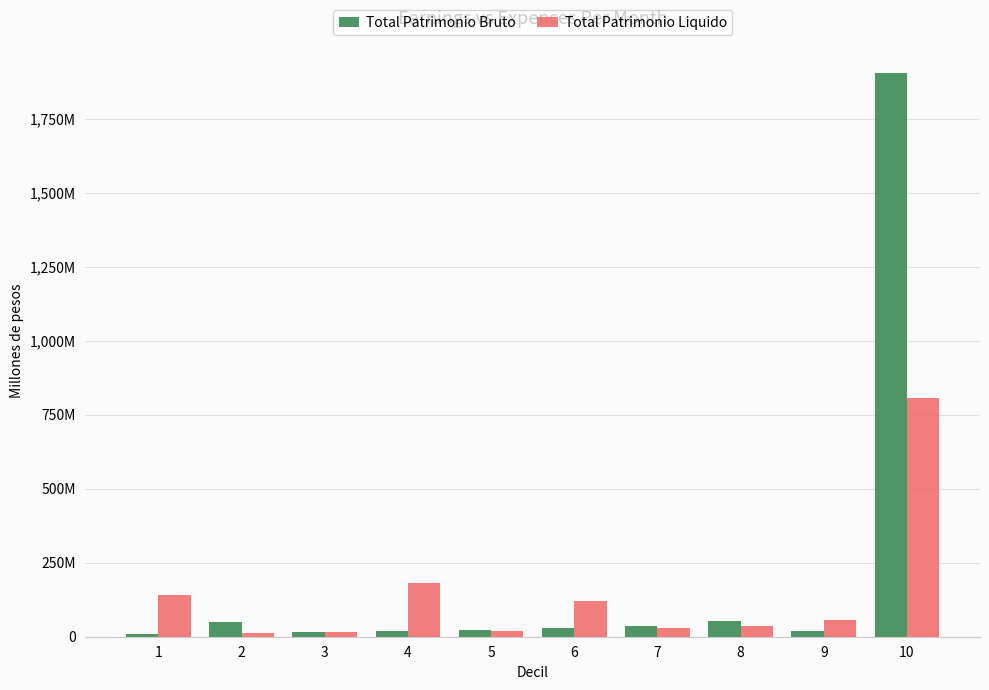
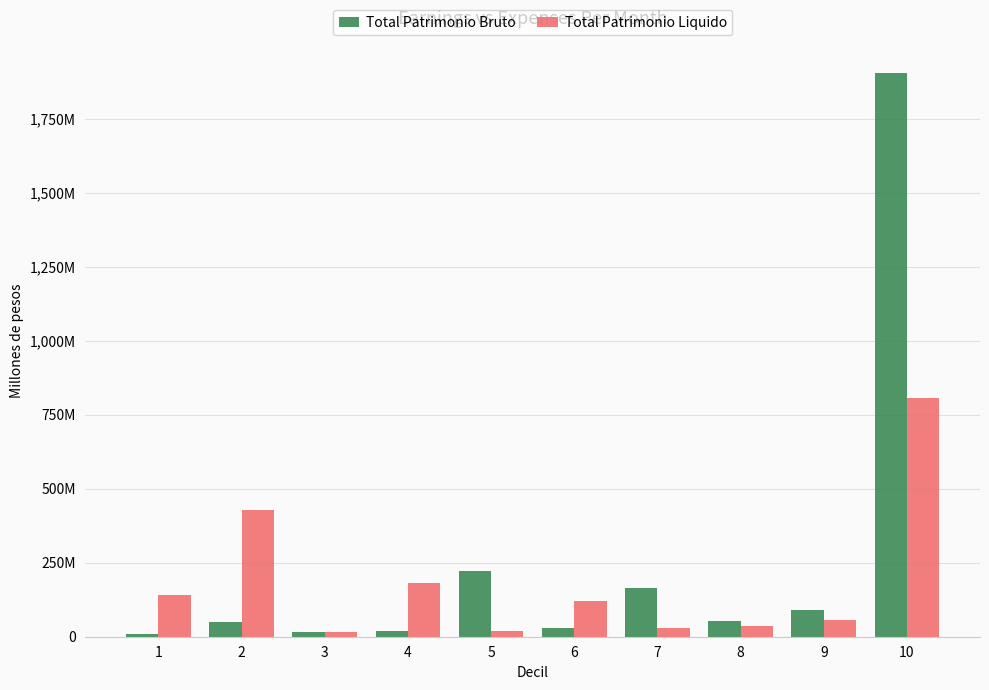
Total Patrimonio Liquido, 2: 10,000,000 -> 430,000,000
Total Patrimonio Bruto, 5: 20,000,000 -> 220,000,000
Total Patrimonio Bruto, 7: 40,000,000 -> 160,000,000
Total Patrimonio Bruto, 9: 20,000,000 -> 90,000,000
